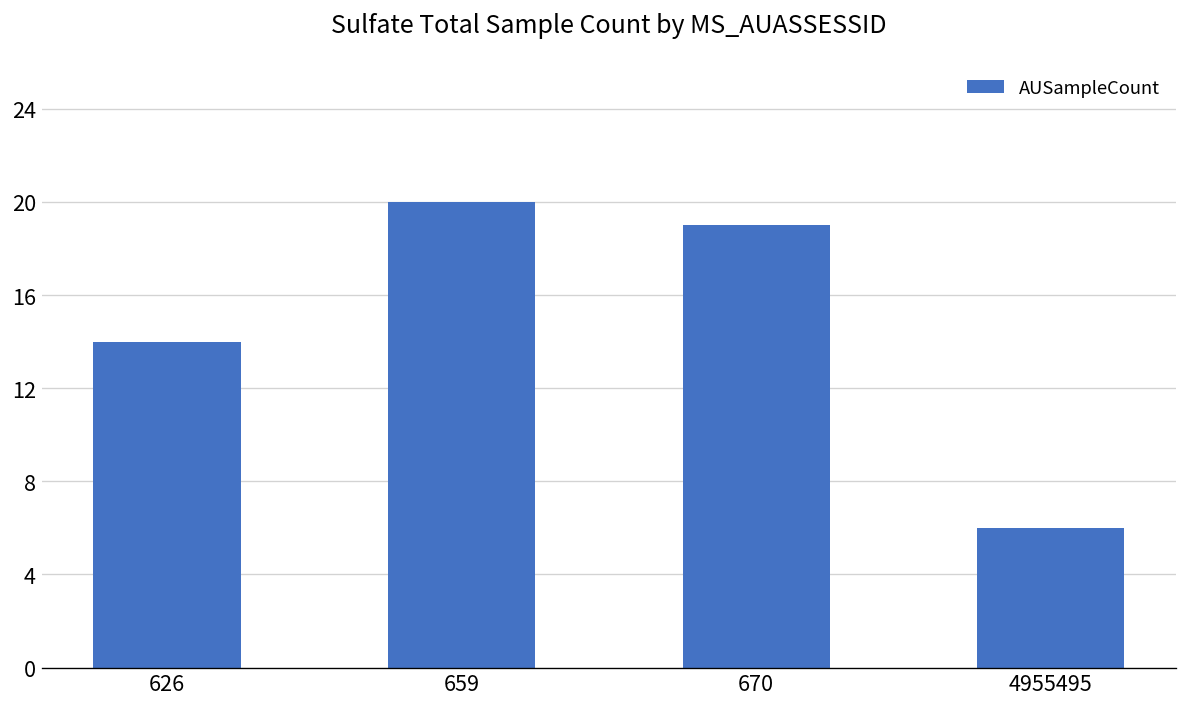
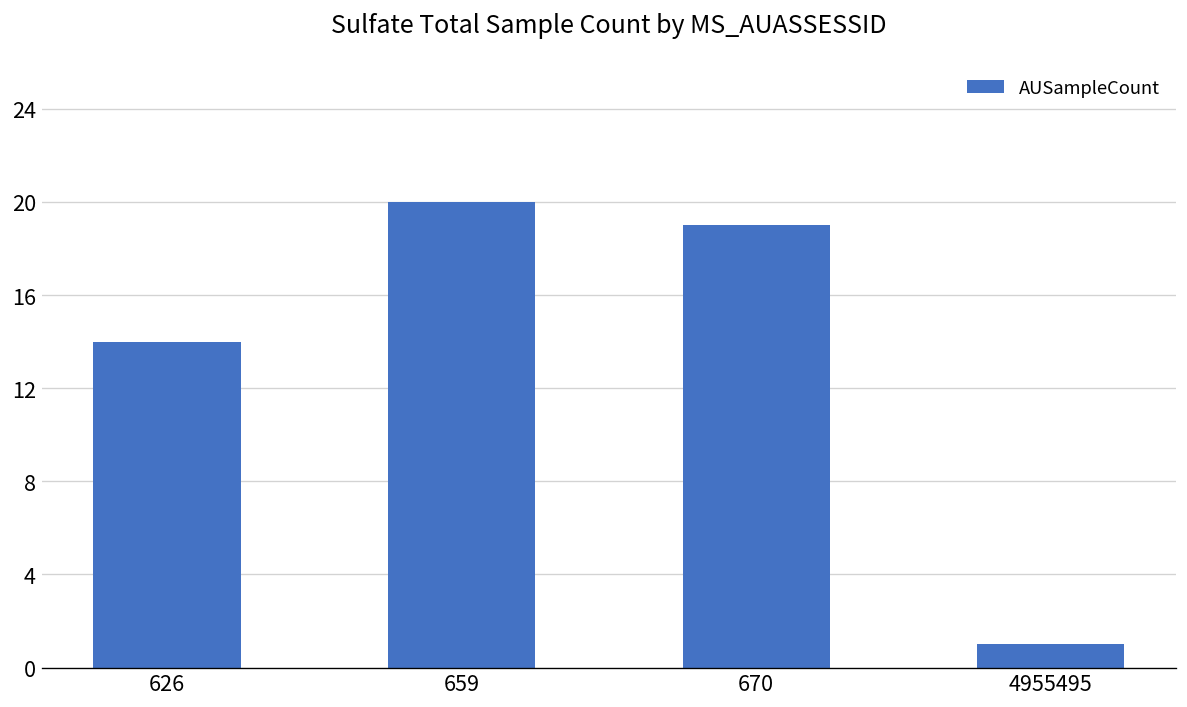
4955495: 6 -> 1
